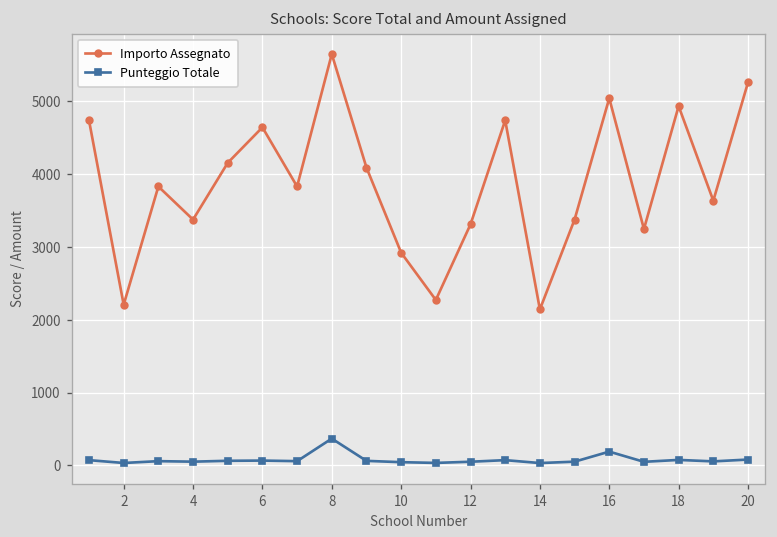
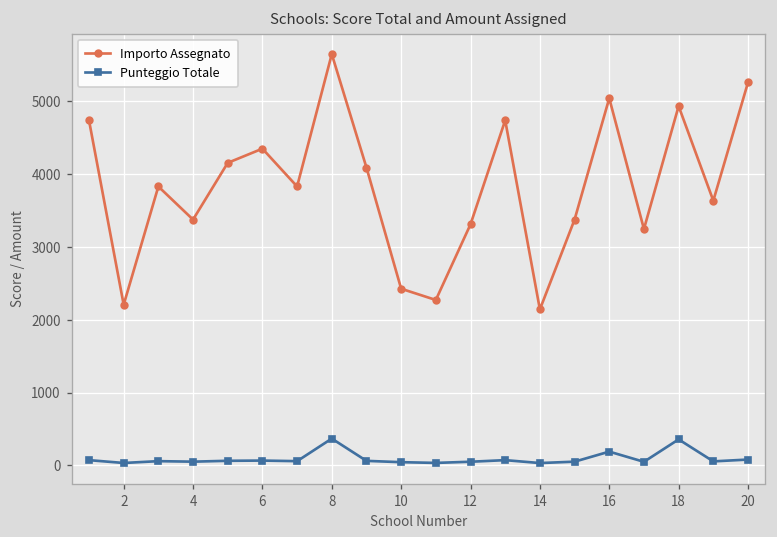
Importo Assegnato, 6: 4600 -> 4300
Importo Assegnato, 10: 2900 -> 2400
Punteggio Totale, 18: 100 -> 400
